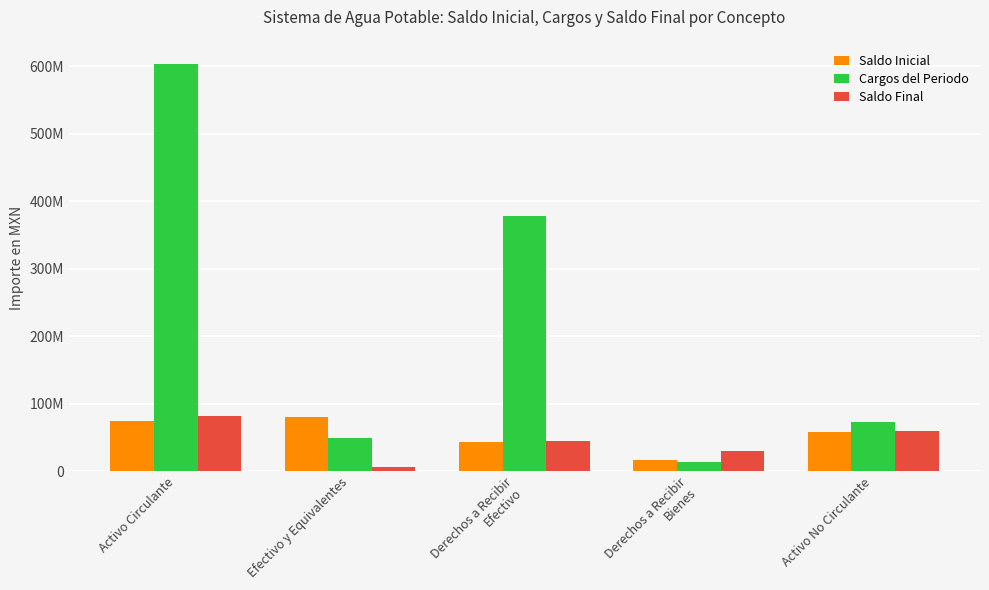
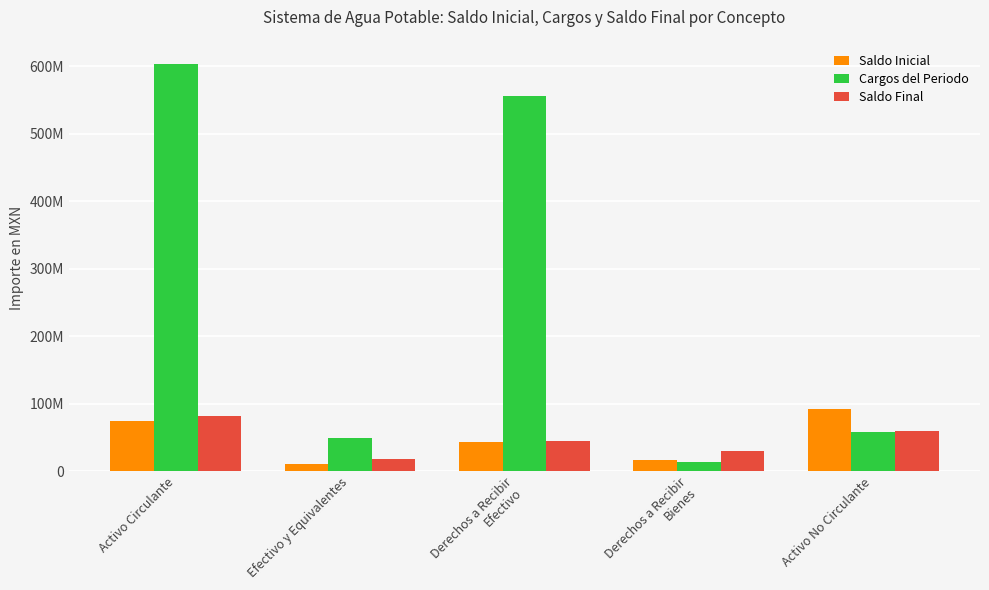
Saldo Inicial, Efectivo y Equivalentes: 80000000 -> 10000000
Saldo Final, Efectivo y Equivalentes: 10000000 -> 20000000
Cargos del Periodo, Derechos a Recibir Efectivo: 380000000 -> 560000000
Saldo Inicial, Activo No Circulante: 60000000 -> 90000000
Cargos del Periodo, Activo No Circulante: 70000000 -> 60000000
